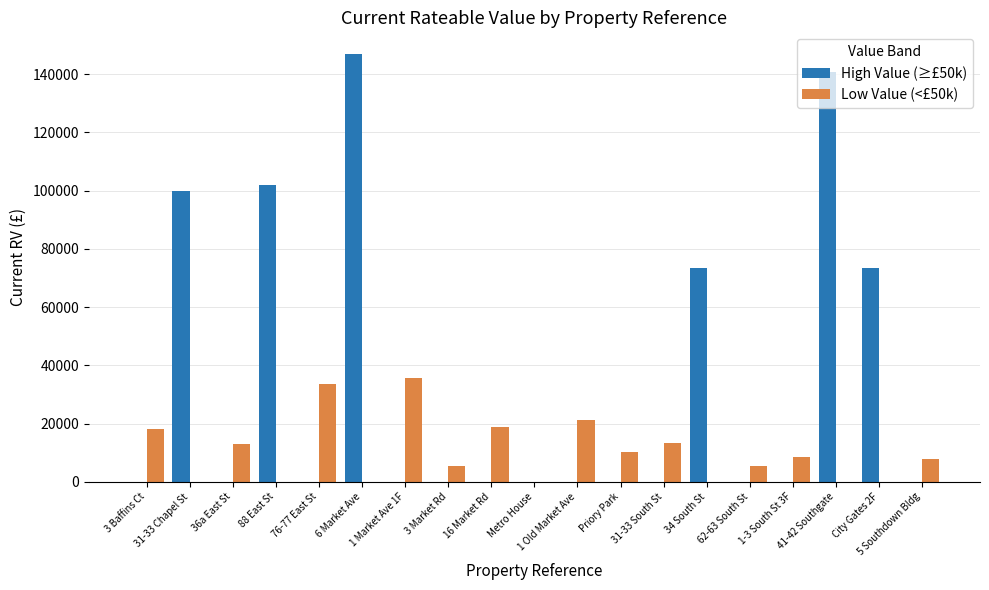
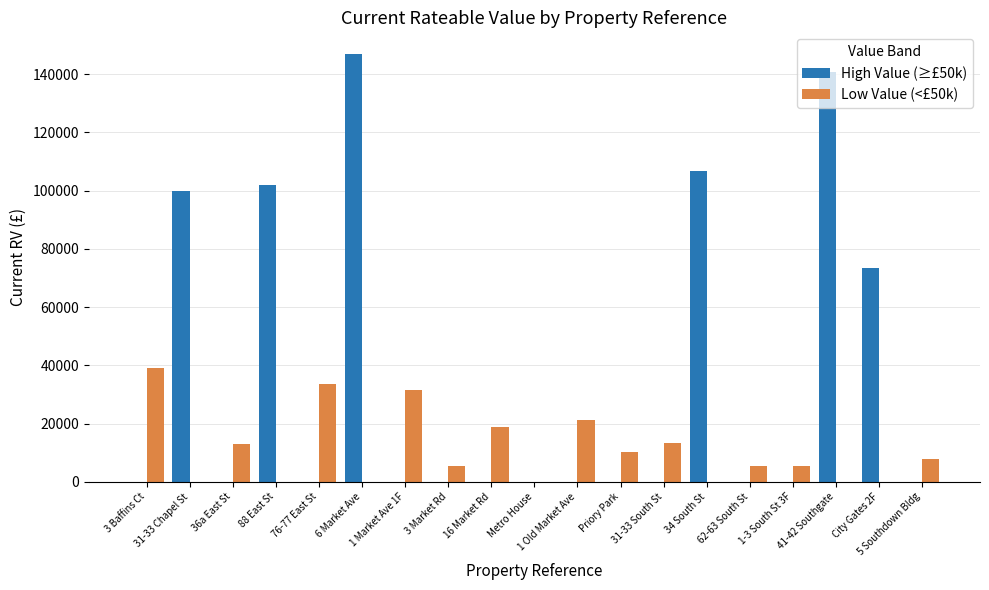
Low Value (<£50k), 3 Baffins Ct: 18000 -> 39000
Low Value (<£50k), 1 Market Ave 1F: 36000 -> 32000
High Value (≥£50k), 34 South St: 74000 -> 107000
Low Value (<£50k), 1-3 South St 3F: 9000 -> 5000
